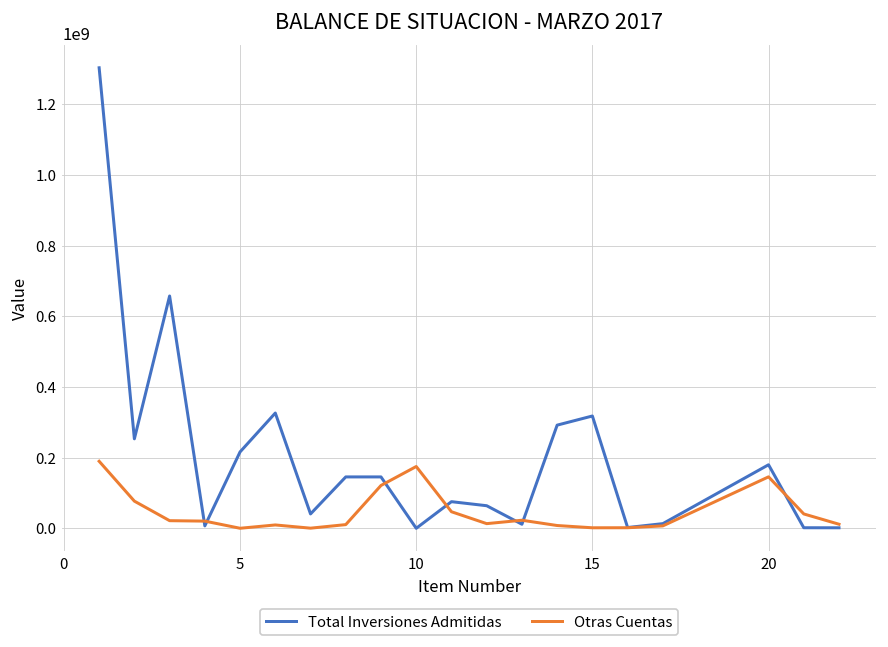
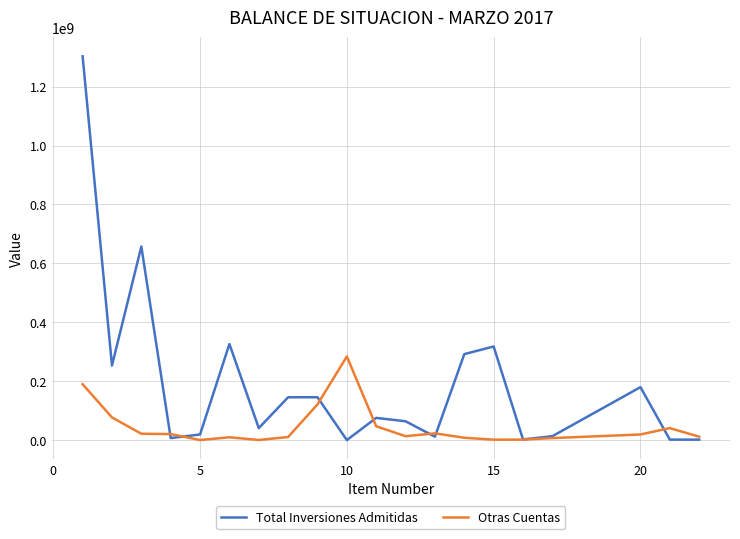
Total Inversiones Admitidas, 5: 220000000 -> 20000000
Otras Cuentas, 10: 170000000 -> 280000000
Otras Cuentas, 20: 150000000 -> 20000000
